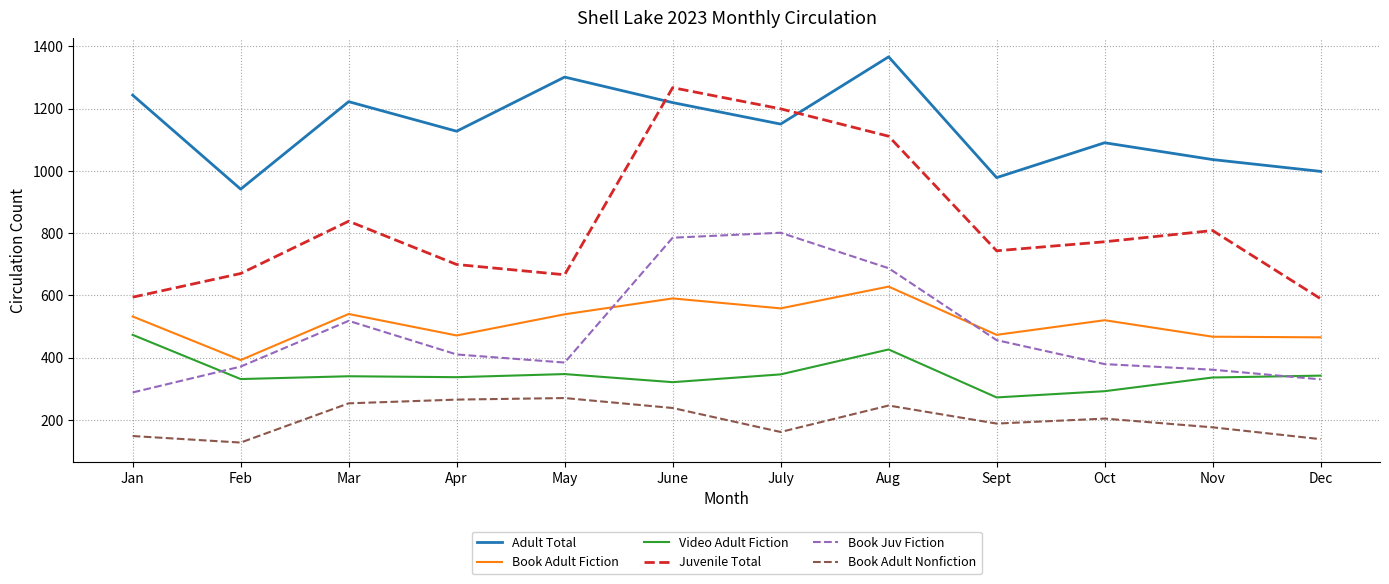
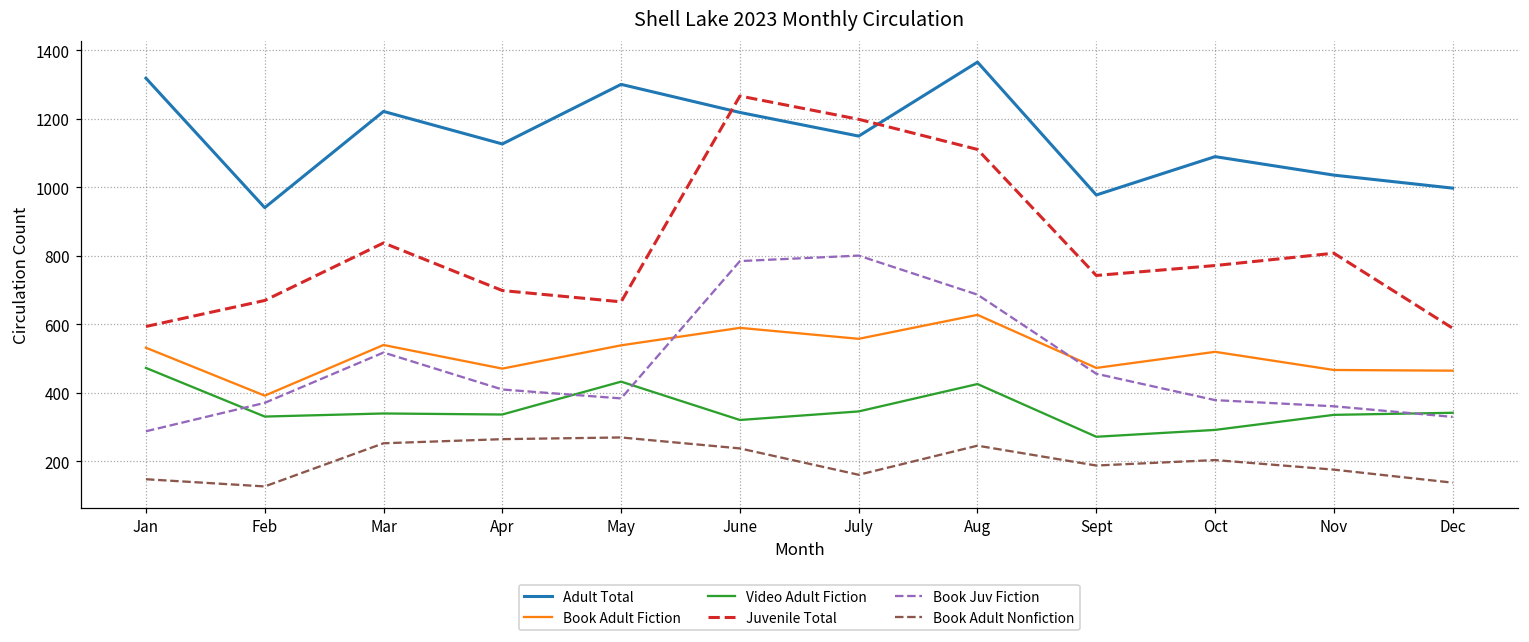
Adult Total, Jan: 1240 -> 1320
Video Adult Fiction, May: 350 -> 430
